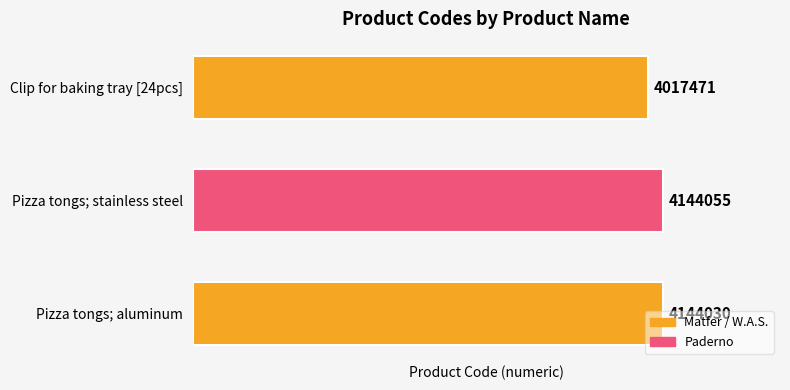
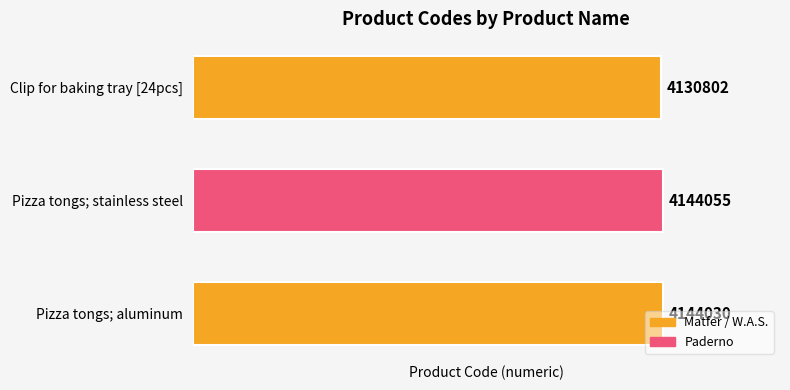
Clip for baking tray [24pcs]: 4017471 -> 4130802
